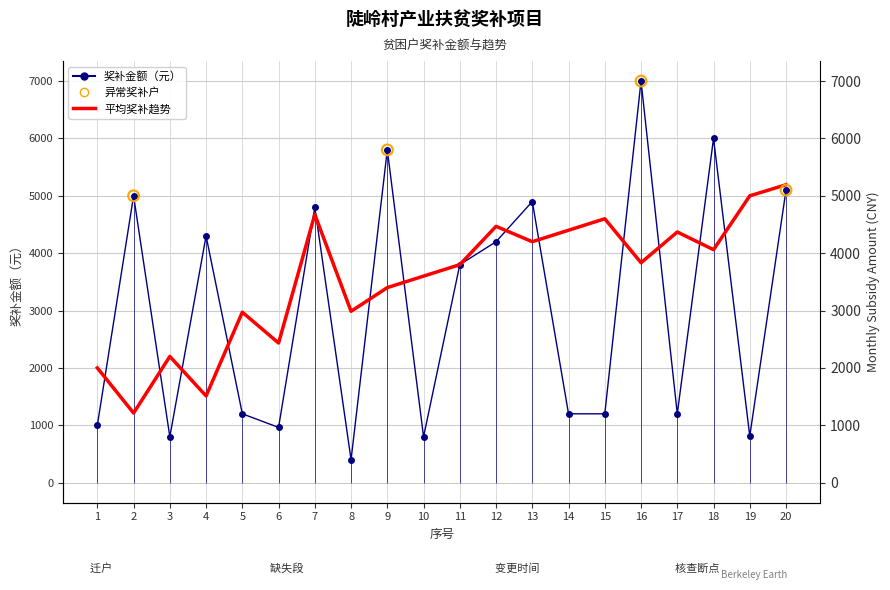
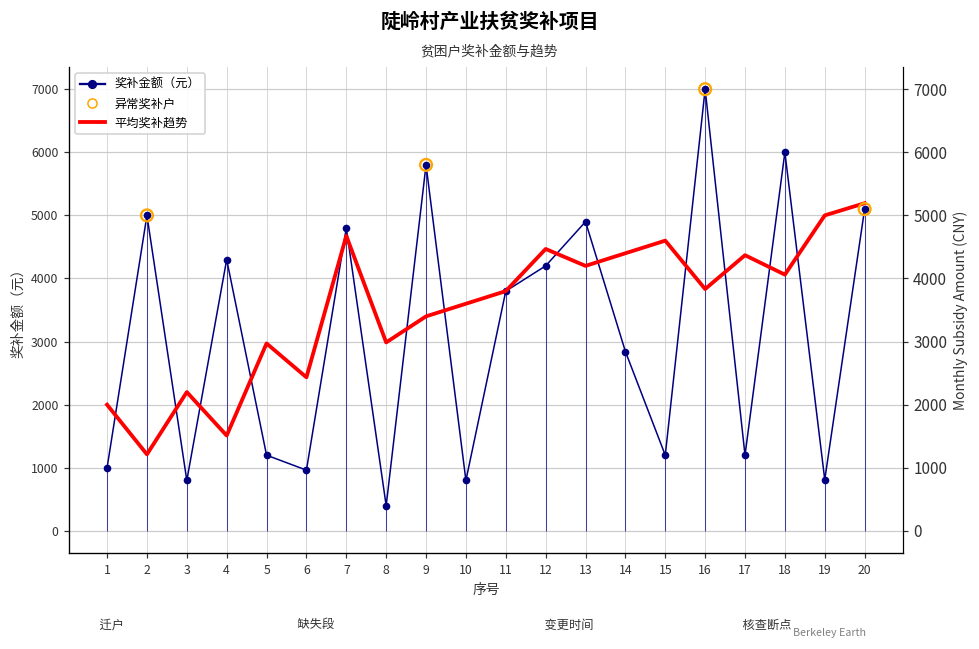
奖补金额（元）, 14: 1200 -> 2800
